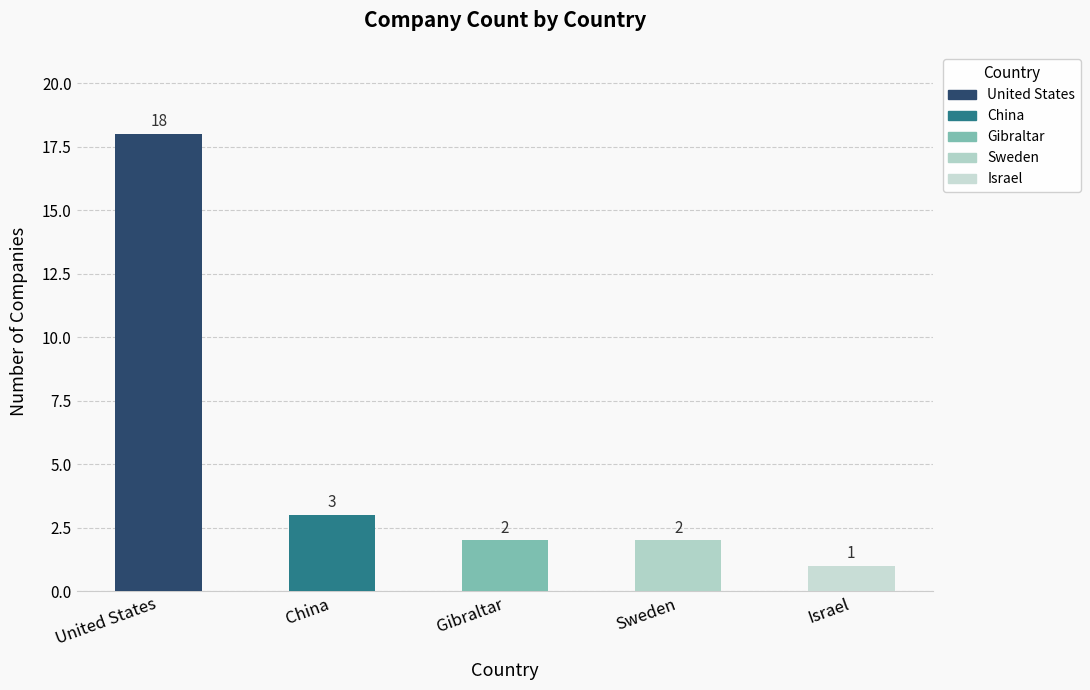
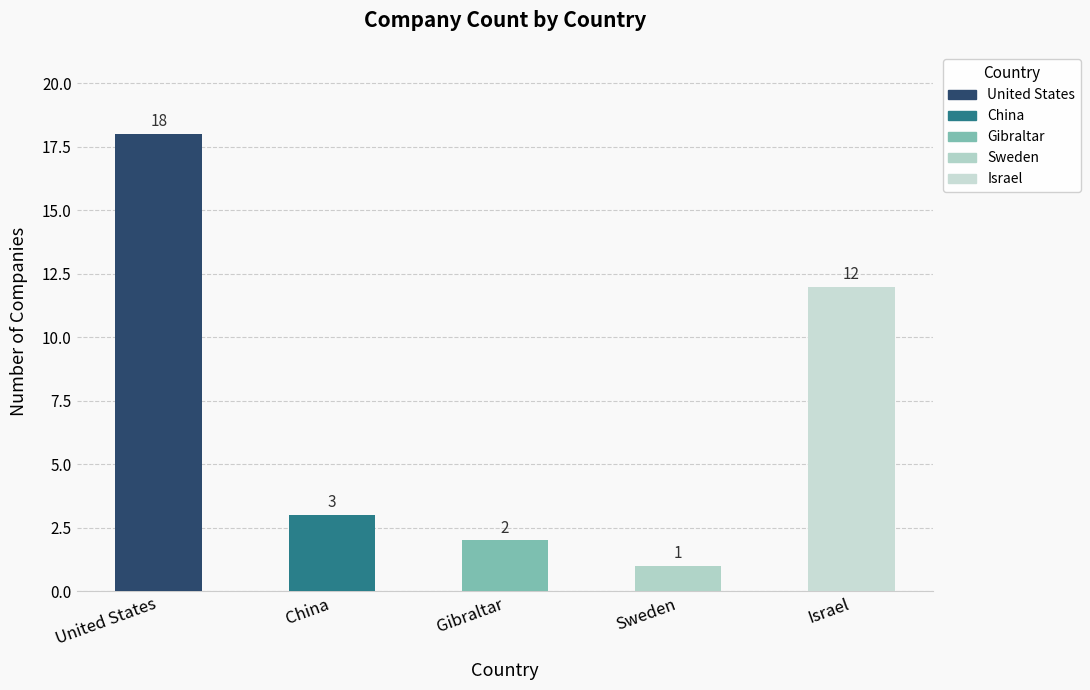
Sweden: 2 -> 1
Israel: 1 -> 12
